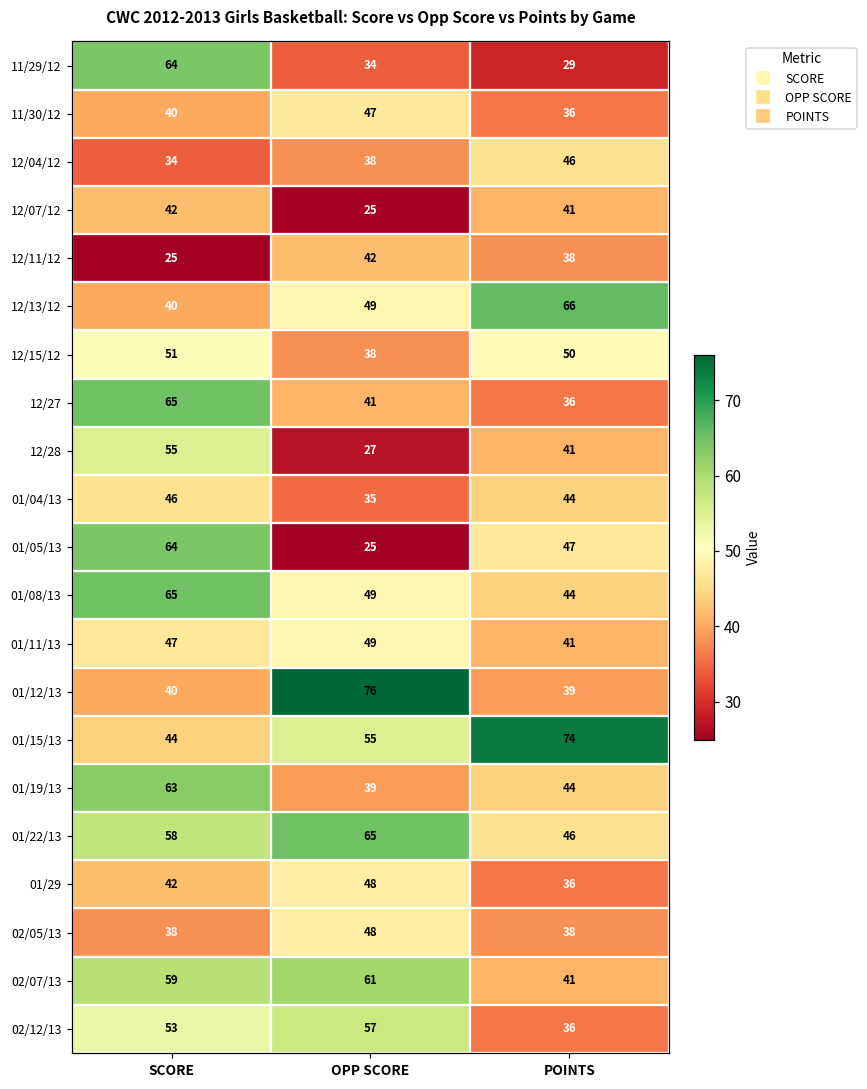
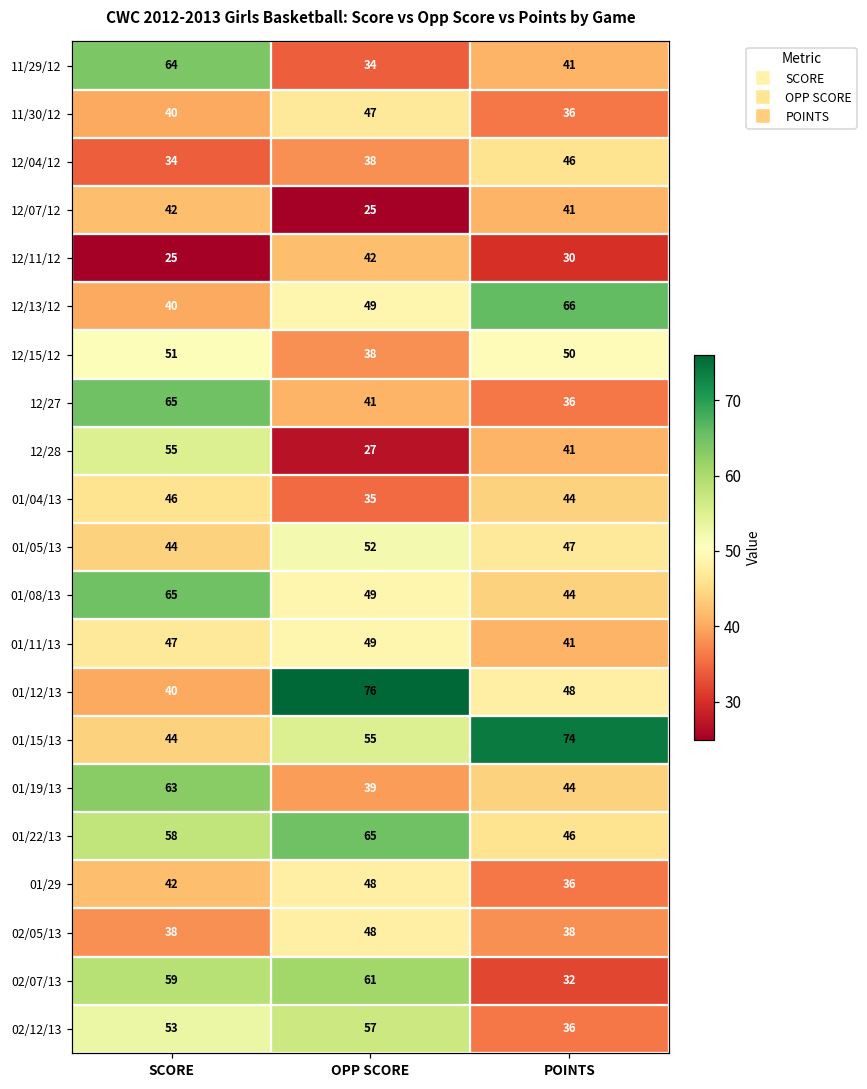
11/29/12, POINTS: 29 -> 41
12/11/12, POINTS: 38 -> 30
01/05/13, SCORE: 64 -> 44
01/05/13, OPP SCORE: 25 -> 52
01/12/13, POINTS: 39 -> 48
02/07/13, POINTS: 41 -> 32
